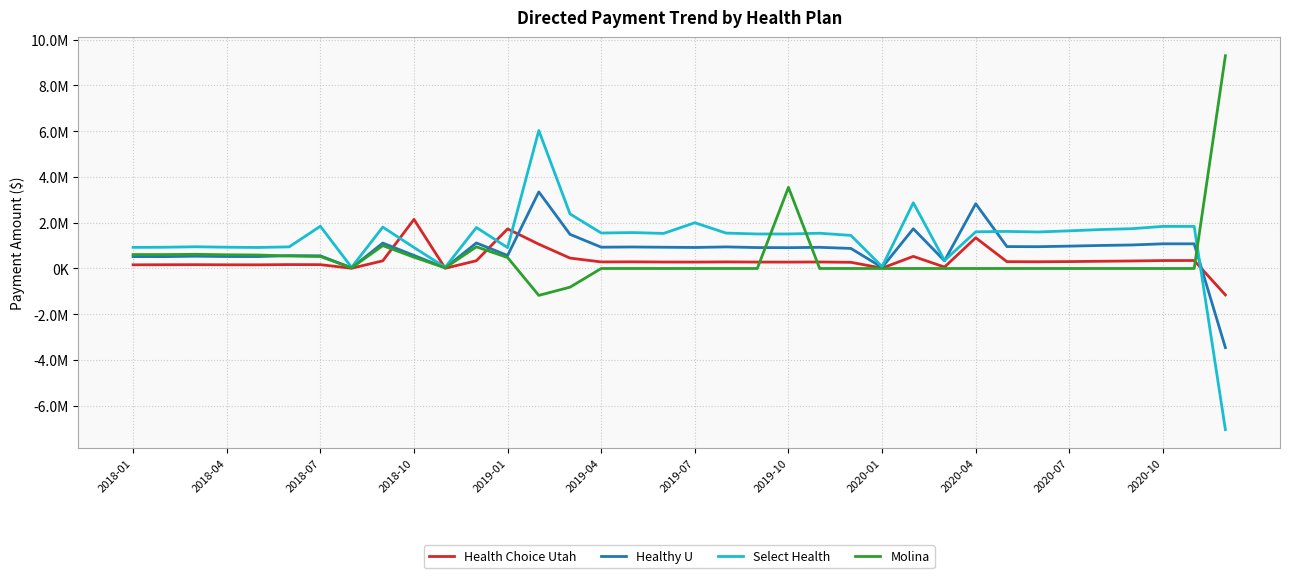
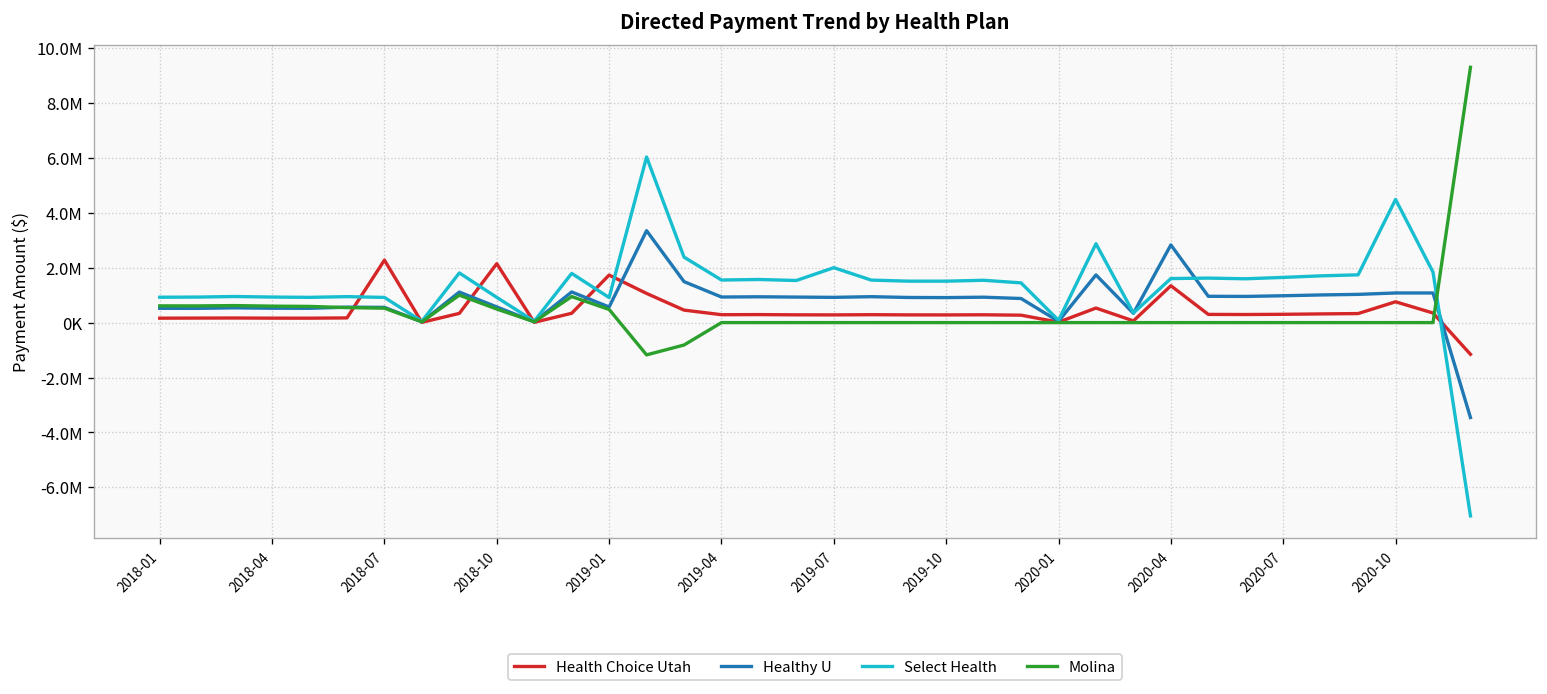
Health Choice Utah, 2018-07: 200000 -> 2300000
Select Health, 2018-07: 1800000 -> 900000
Molina, 2019-10: 3500000 -> 0
Health Choice Utah, 2020-10: 300000 -> 800000
Select Health, 2020-10: 1800000 -> 4500000
